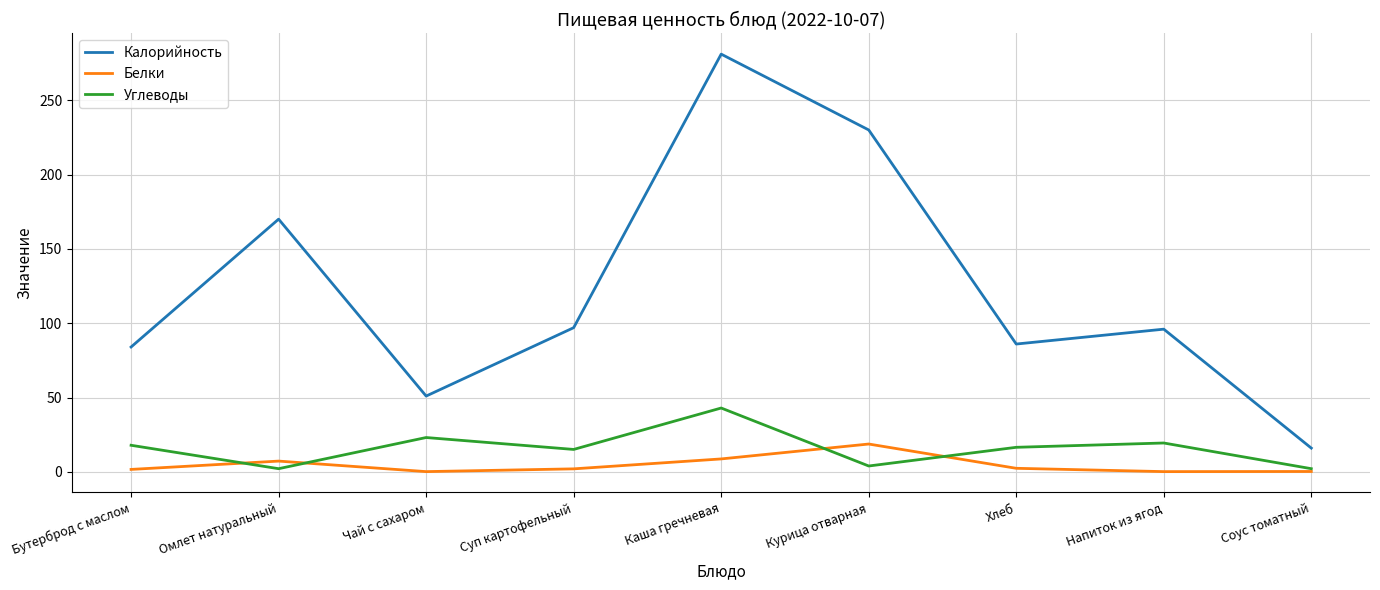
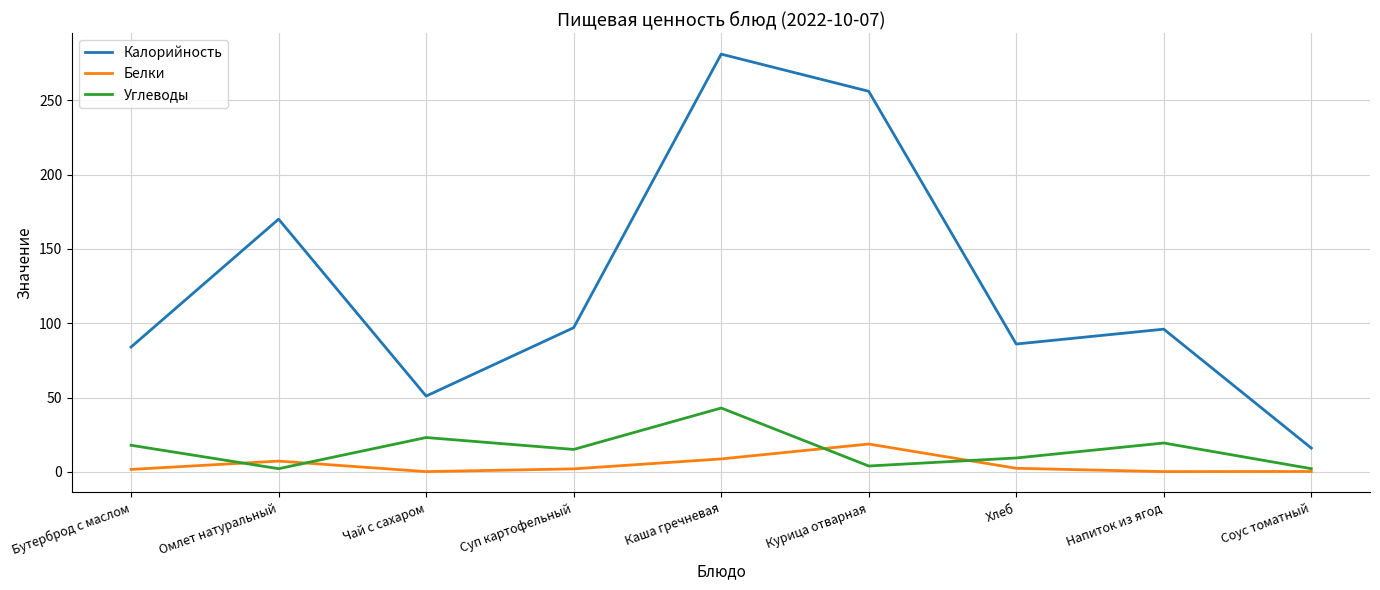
Калорийность, Курица отварная: 230 -> 256
Углеводы, Хлеб: 17 -> 9
